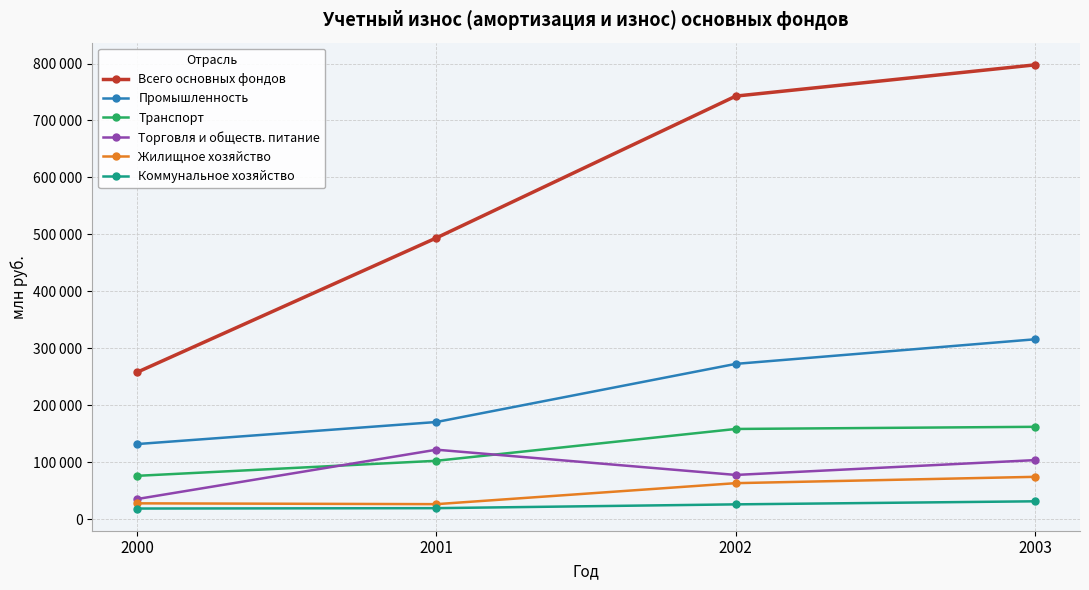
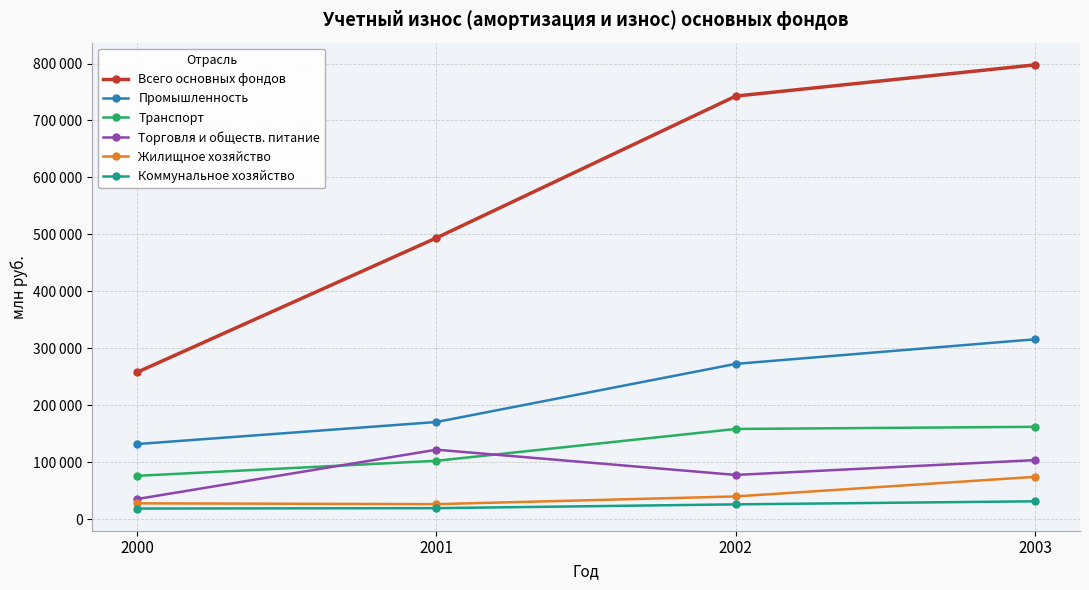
Жилищное хозяйство, 2002: 60000 -> 40000
